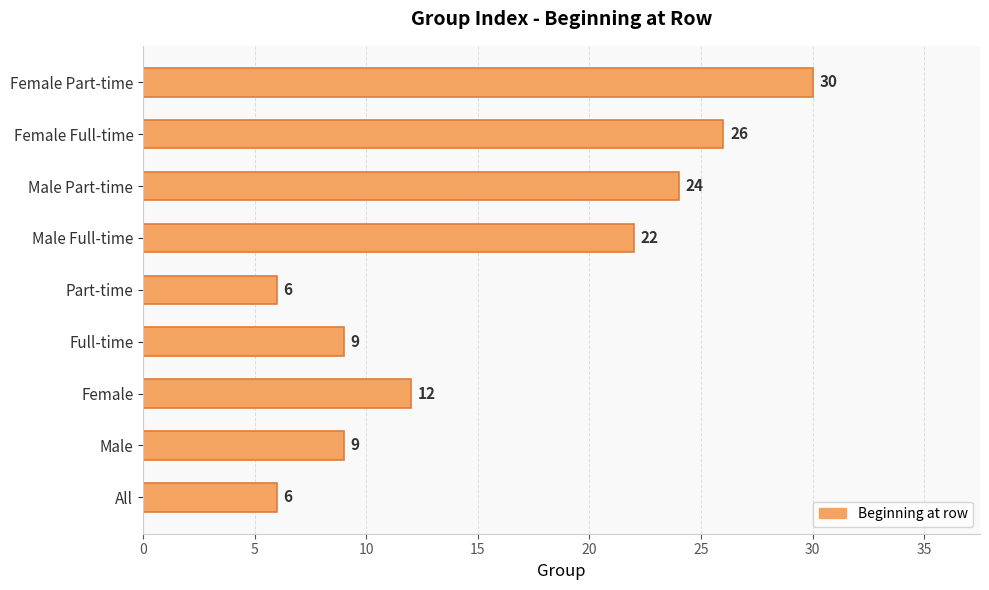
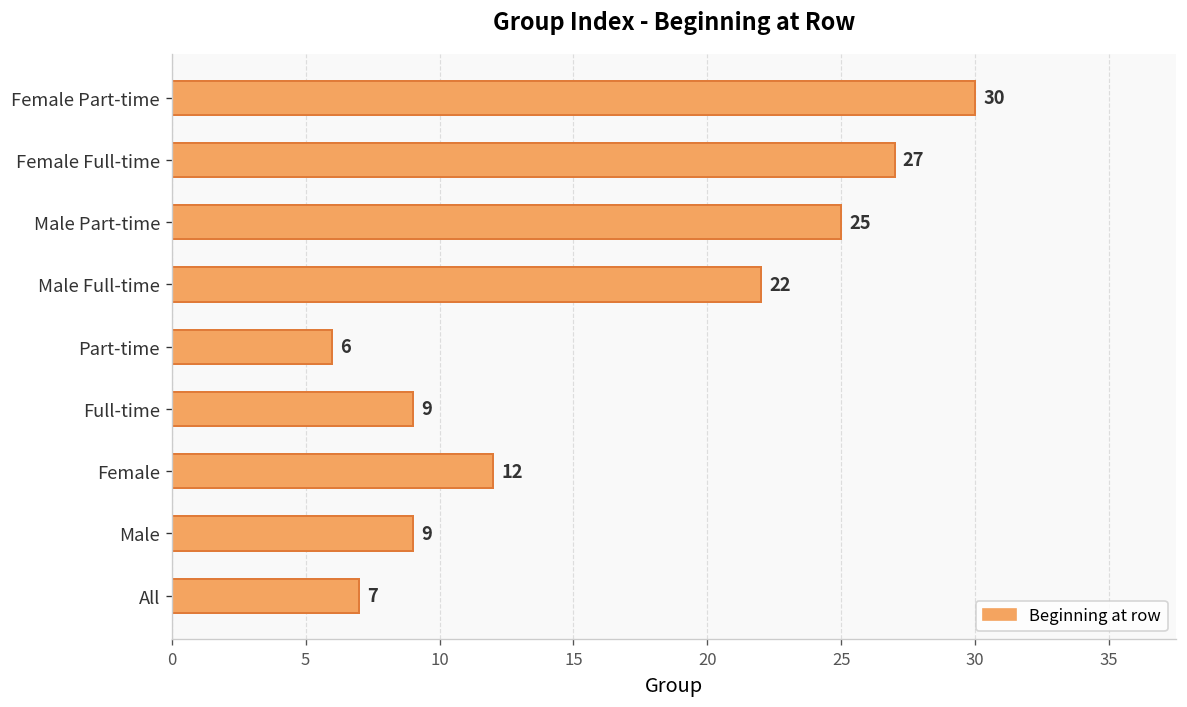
Female Full-time: 26 -> 27
Male Part-time: 24 -> 25
All: 6 -> 7
